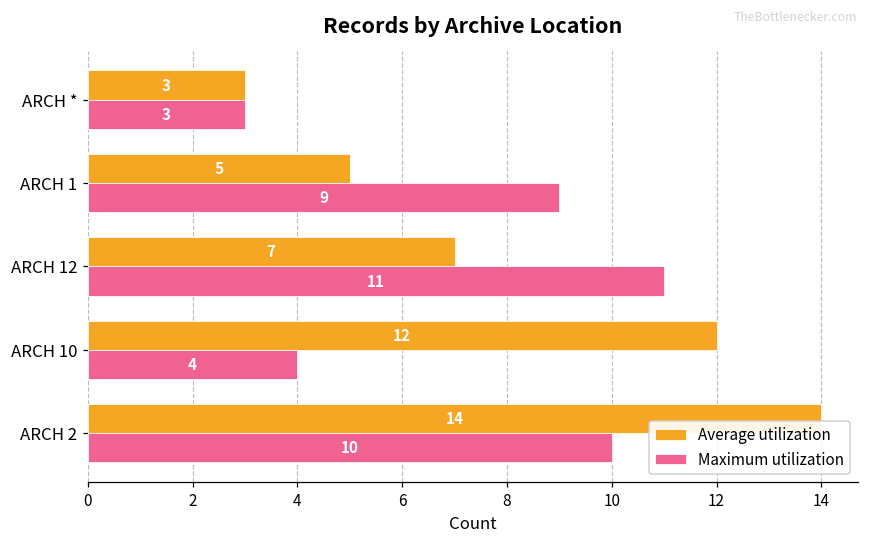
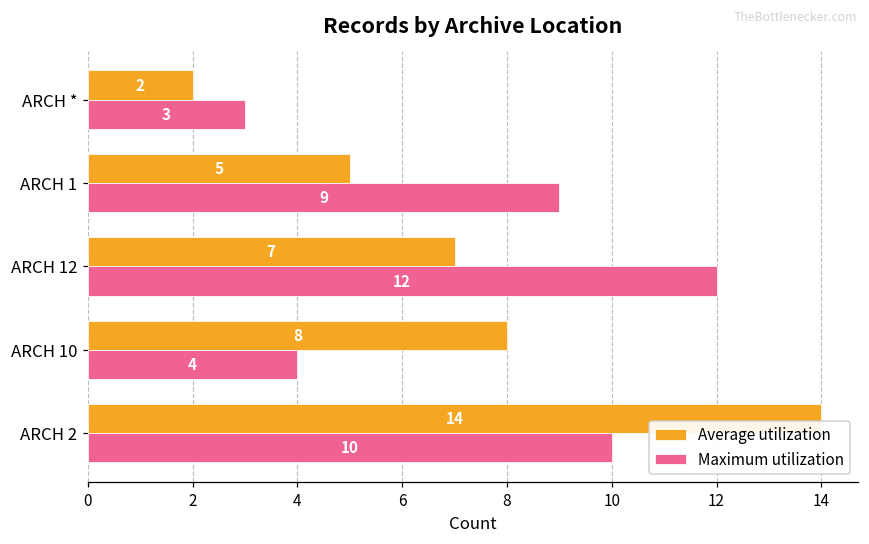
Average utilization, ARCH *: 3 -> 2
Maximum utilization, ARCH 12: 11 -> 12
Average utilization, ARCH 10: 12 -> 8
